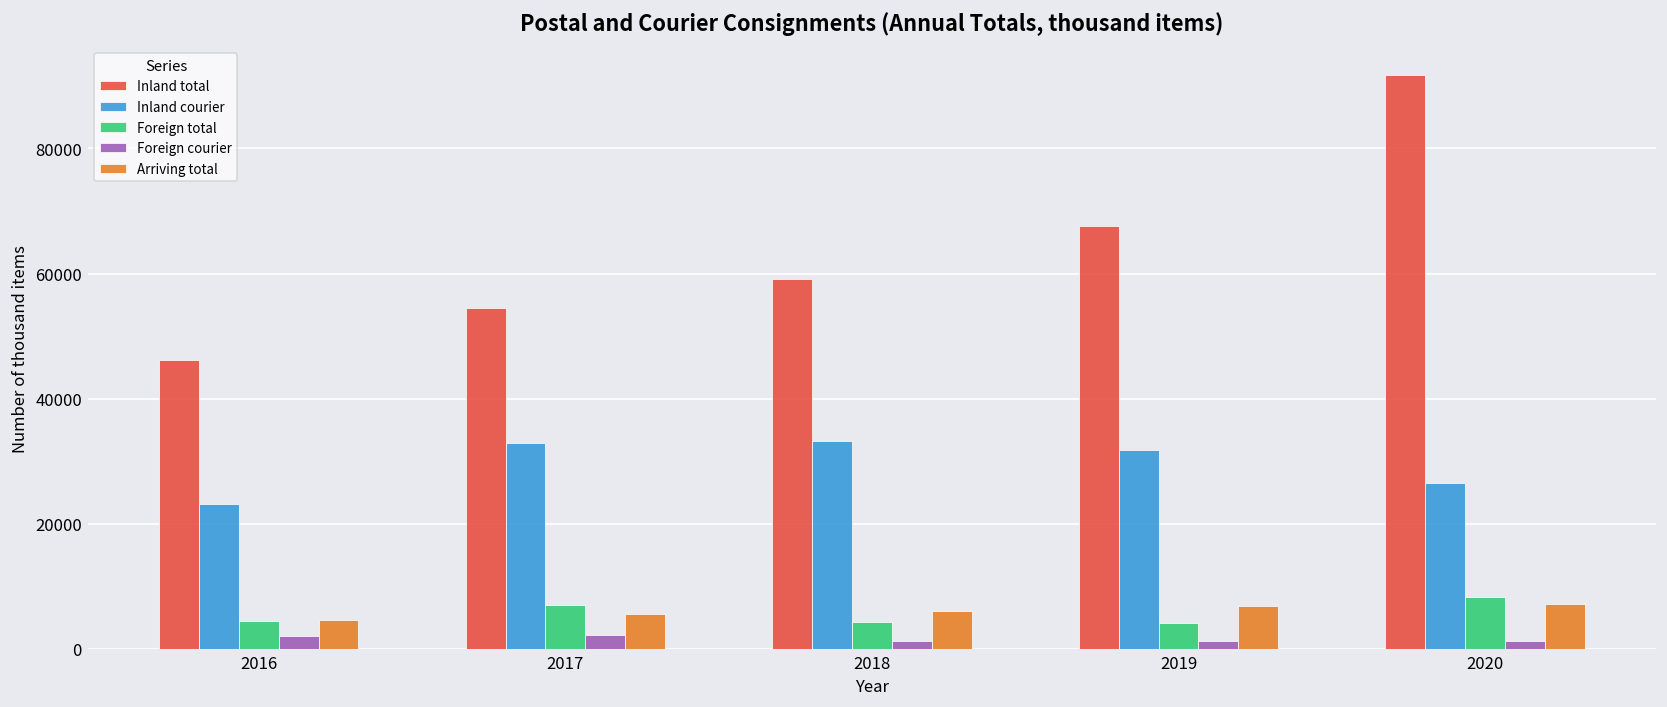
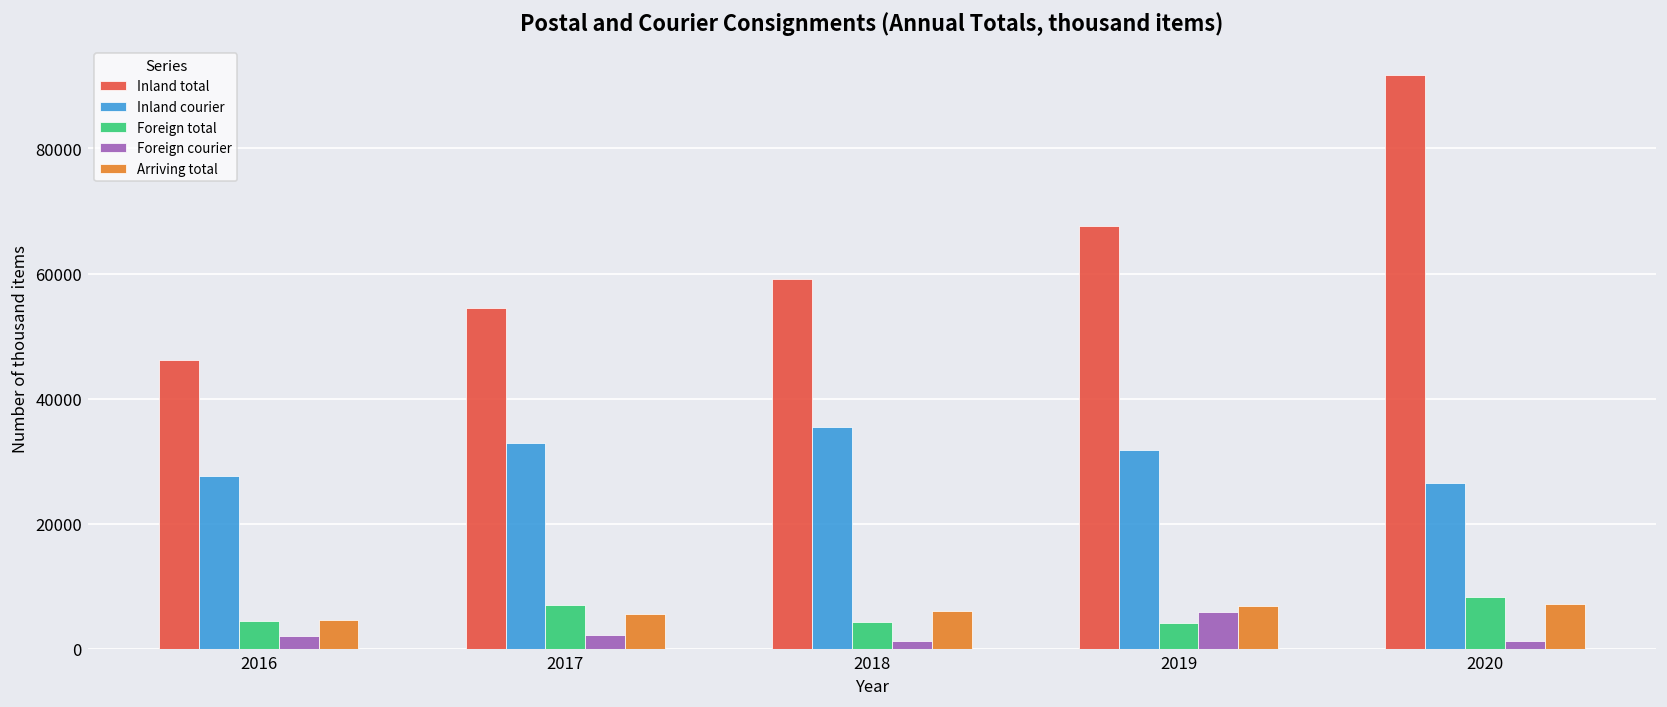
Inland courier, 2016: 23000 -> 28000
Inland courier, 2018: 33000 -> 35000
Foreign courier, 2019: 1000 -> 6000
